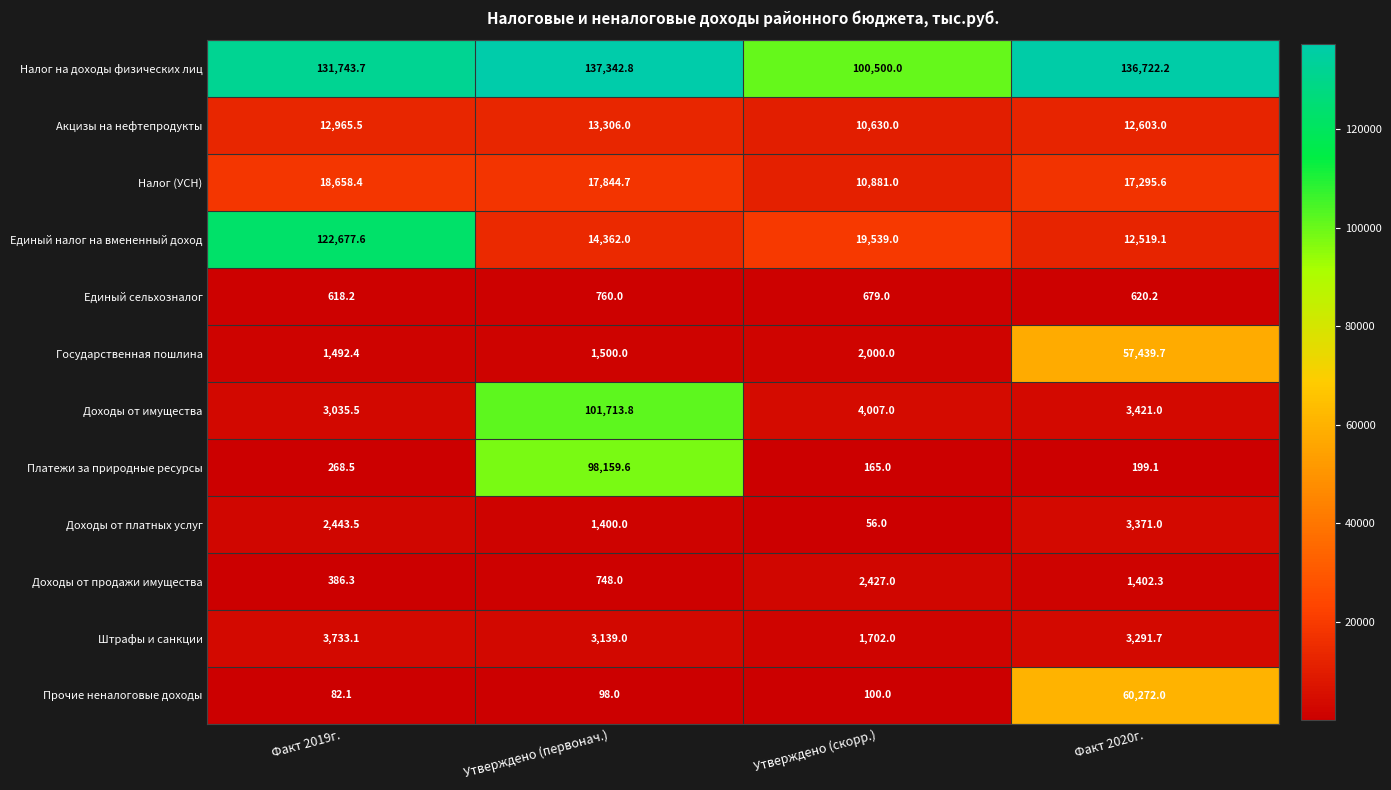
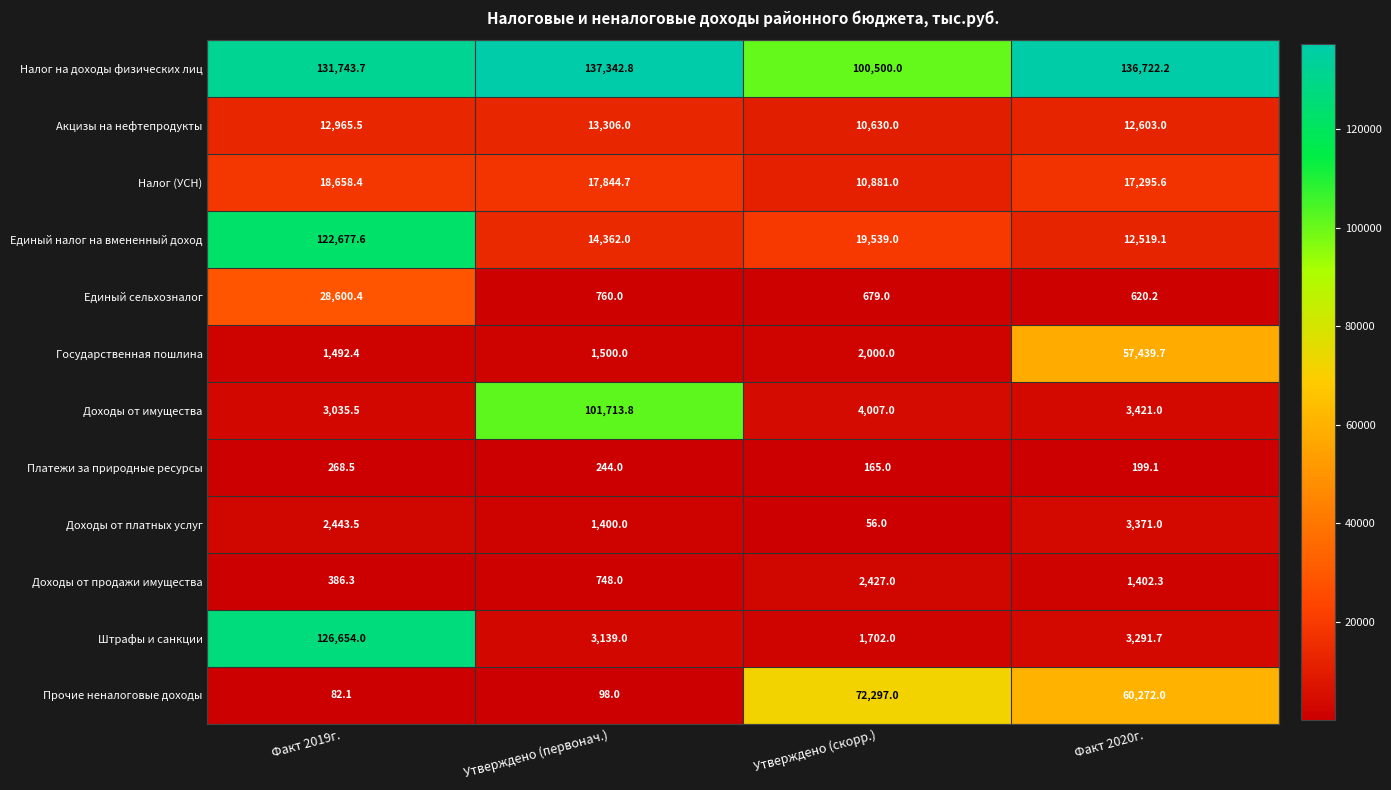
Единый сельхозналог, Факт 2019г.: 618.2 -> 28,600.4
Платежи за природные ресурсы, Утверждено (первонач.): 98,159.6 -> 244.0
Штрафы и санкции, Факт 2019г.: 3,733.1 -> 126,654.0
Прочие неналоговые доходы, Утверждено (скорр.): 100.0 -> 72,297.0
